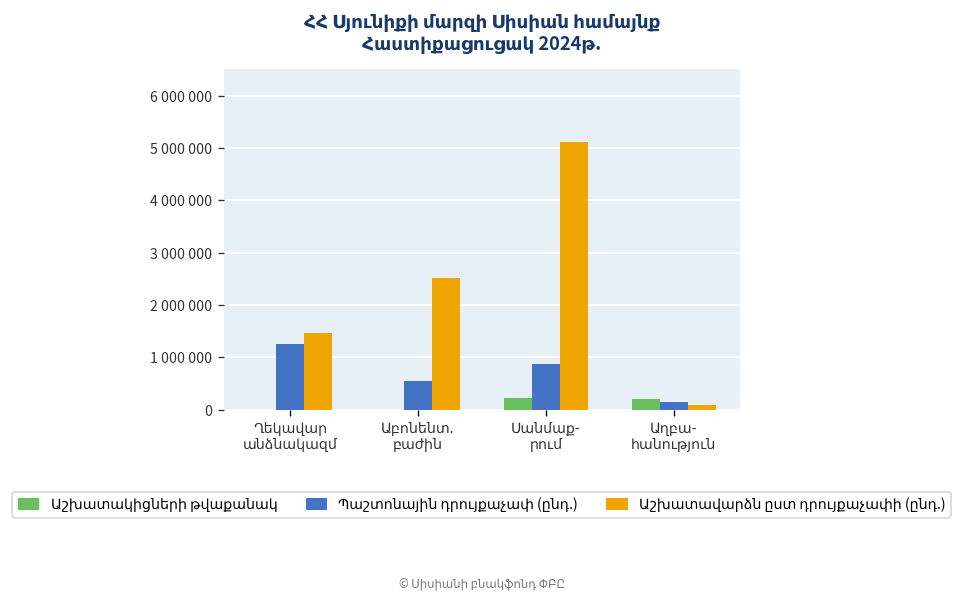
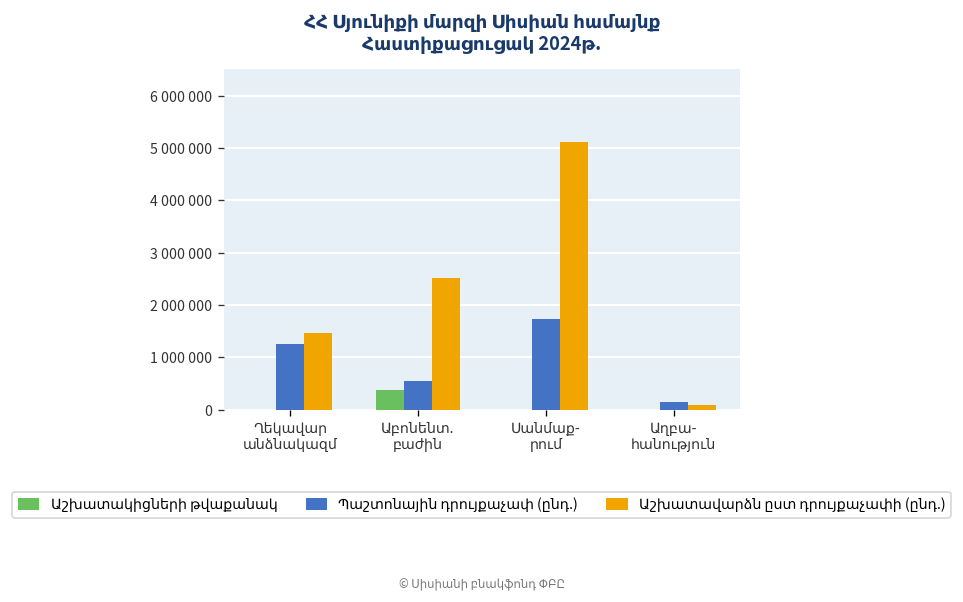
Աշխատակիցների թվաքանակ, Աբոնենտ. բաժին: 0 -> 400000
Աշխատակիցների թվաքանակ, Սանմաք- րում: 200000 -> 0
Պաշտոնային դրույքաչափ (ընդ.), Սանմաք- րում: 900000 -> 1700000
Աշխատակիցների թվաքանակ, Աղբա- հանություն: 200000 -> 0
